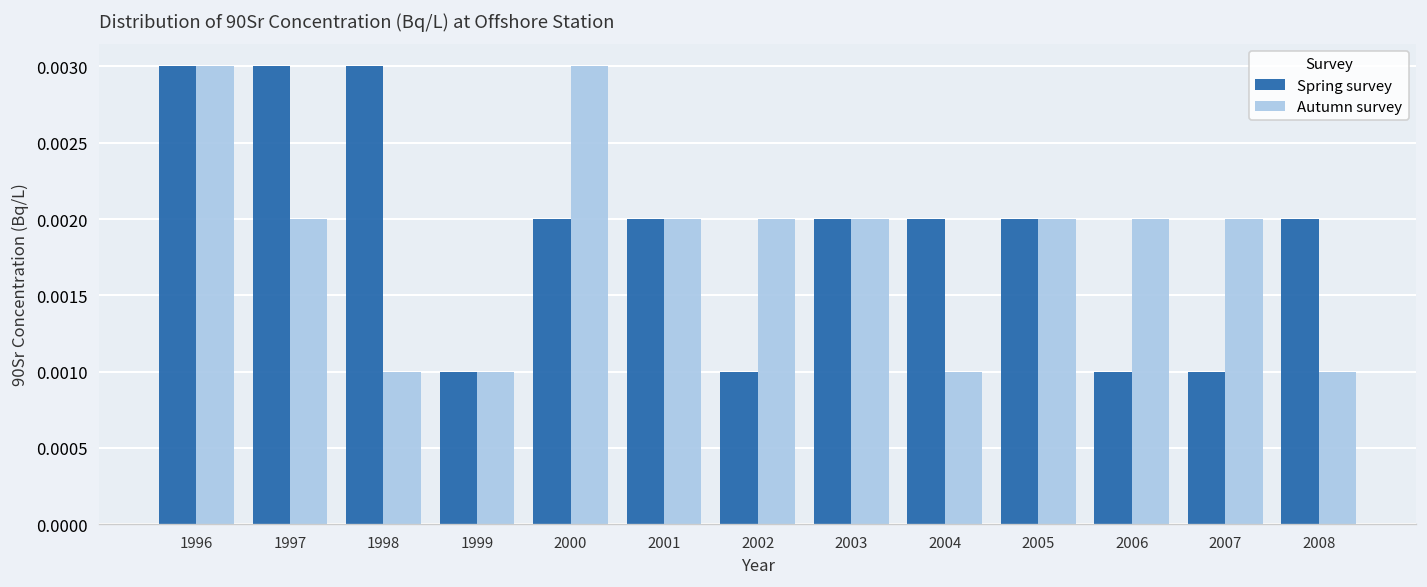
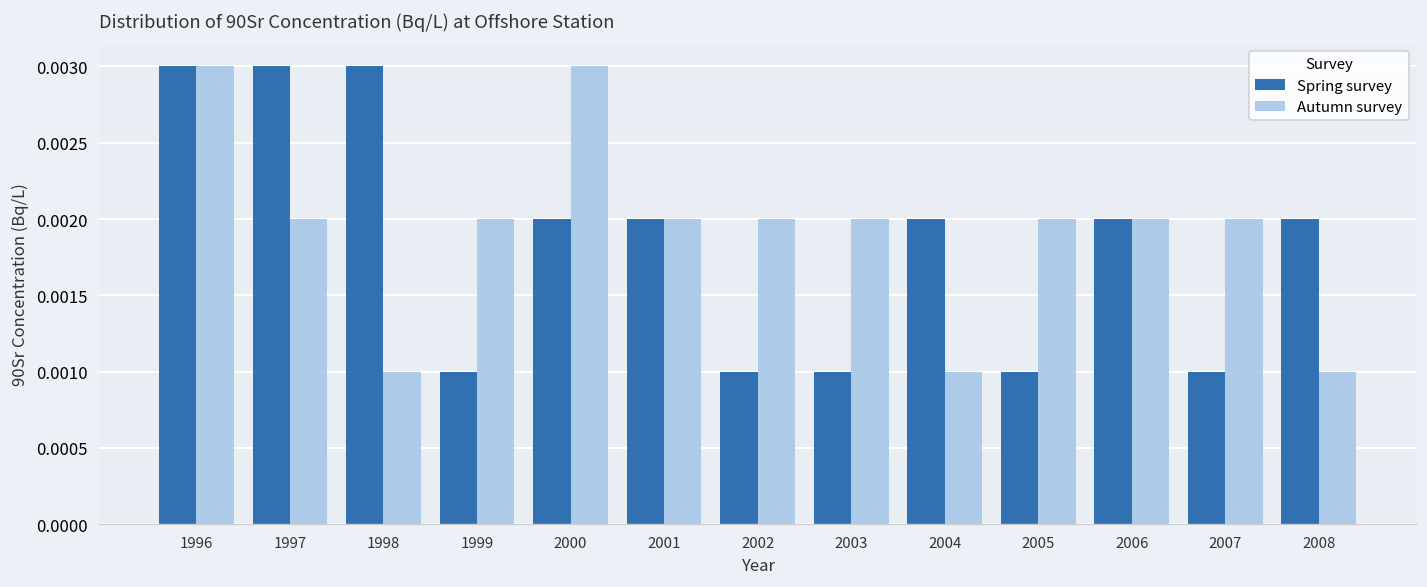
Autumn survey, 1999: 0.001 -> 0.002
Spring survey, 2003: 0.002 -> 0.001
Spring survey, 2005: 0.002 -> 0.001
Spring survey, 2006: 0.001 -> 0.002
